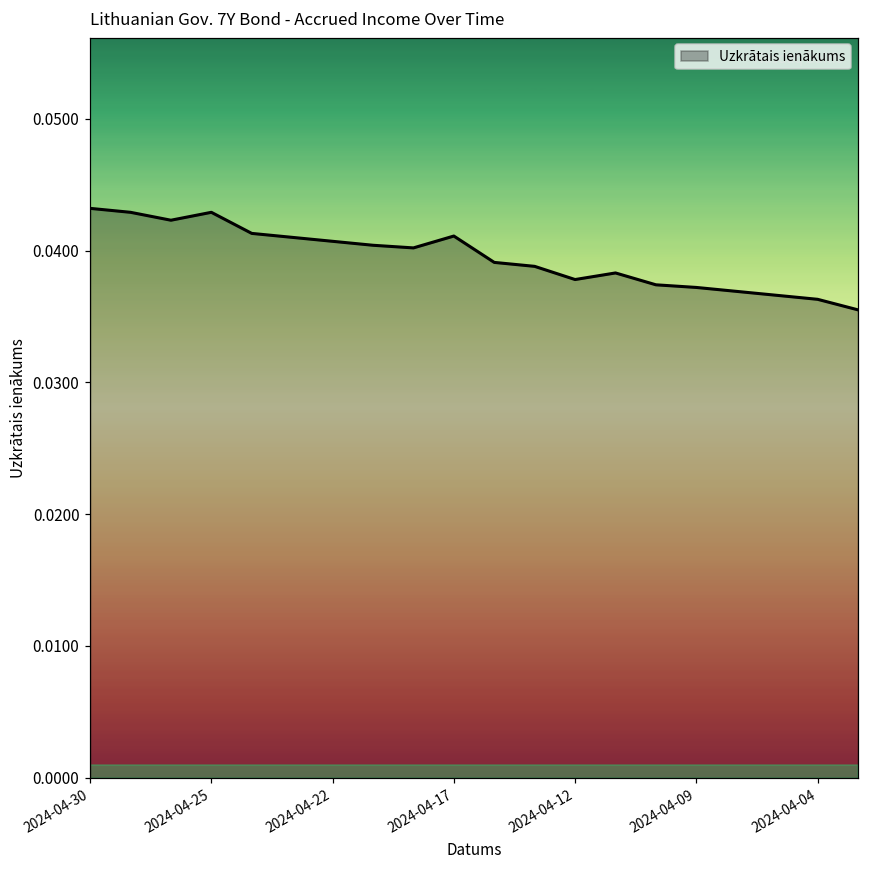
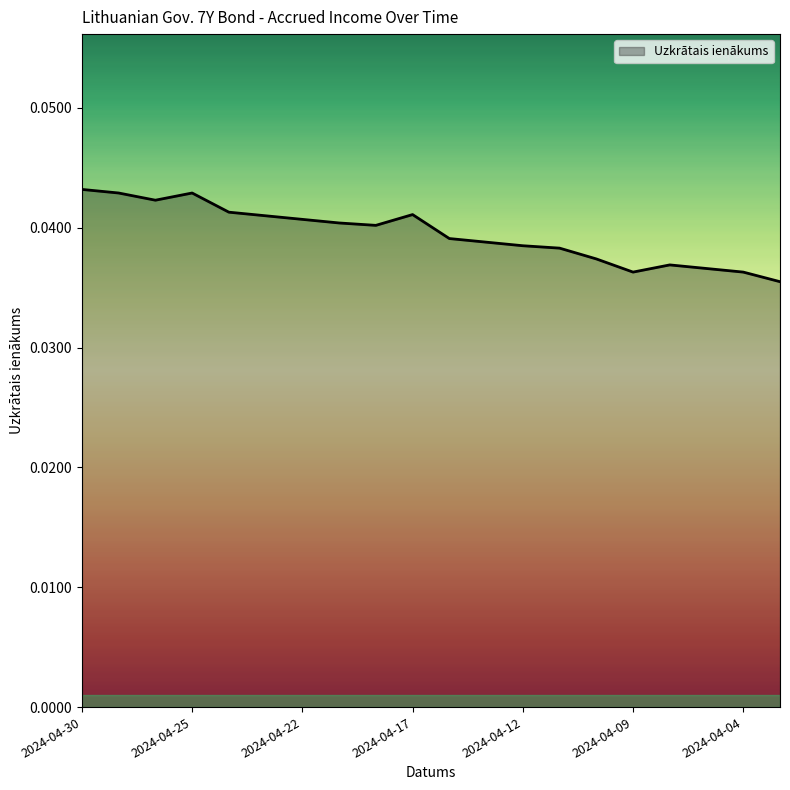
2024-04-12: 0.0378 -> 0.0385
2024-04-09: 0.0372 -> 0.0363
